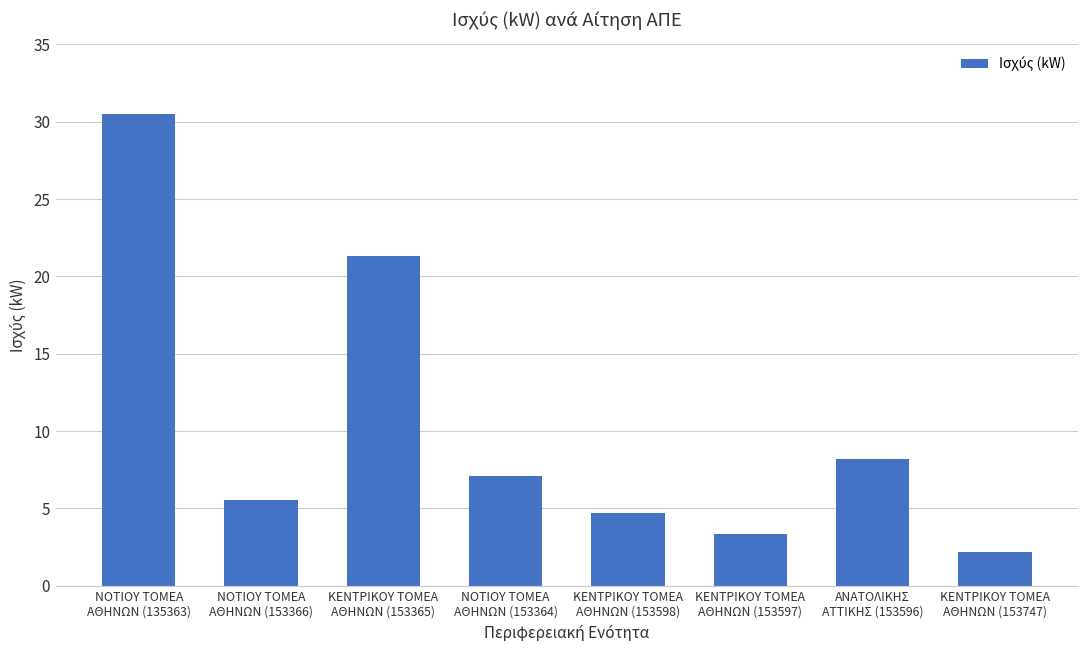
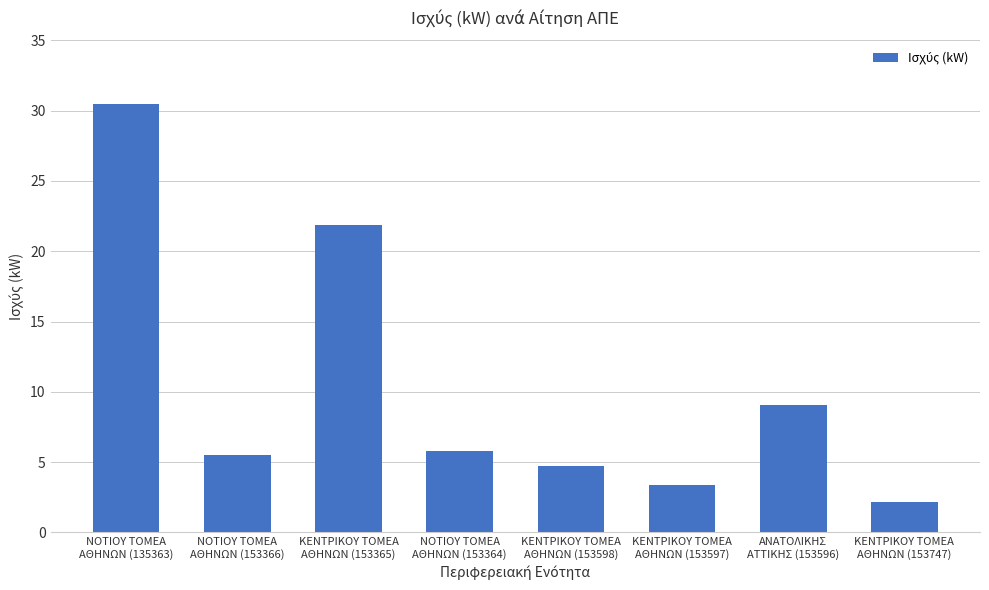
ΚΕΝΤΡΙΚΟΥ ΤΟΜΕΑ ΑΘΗΝΩΝ (153365): 21.3 -> 21.9
ΝΟΤΙΟΥ ΤΟΜΕΑ ΑΘΗΝΩΝ (153364): 7.1 -> 5.8
ΑΝΑΤΟΛΙΚΗΣ ΑΤΤΙΚΗΣ (153596): 8.2 -> 9.1
